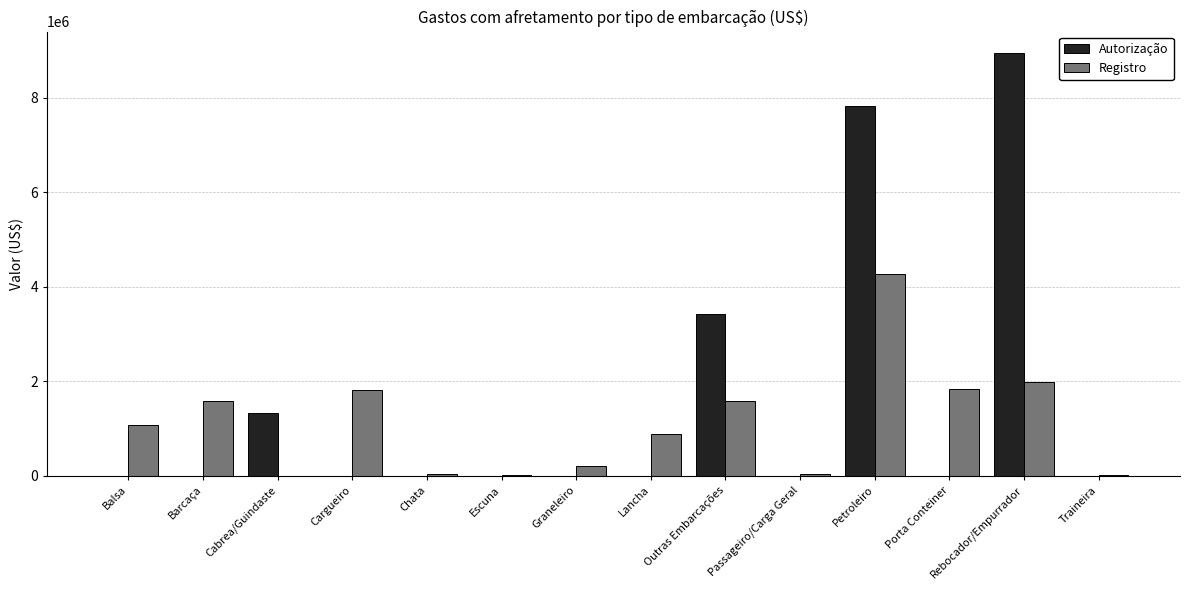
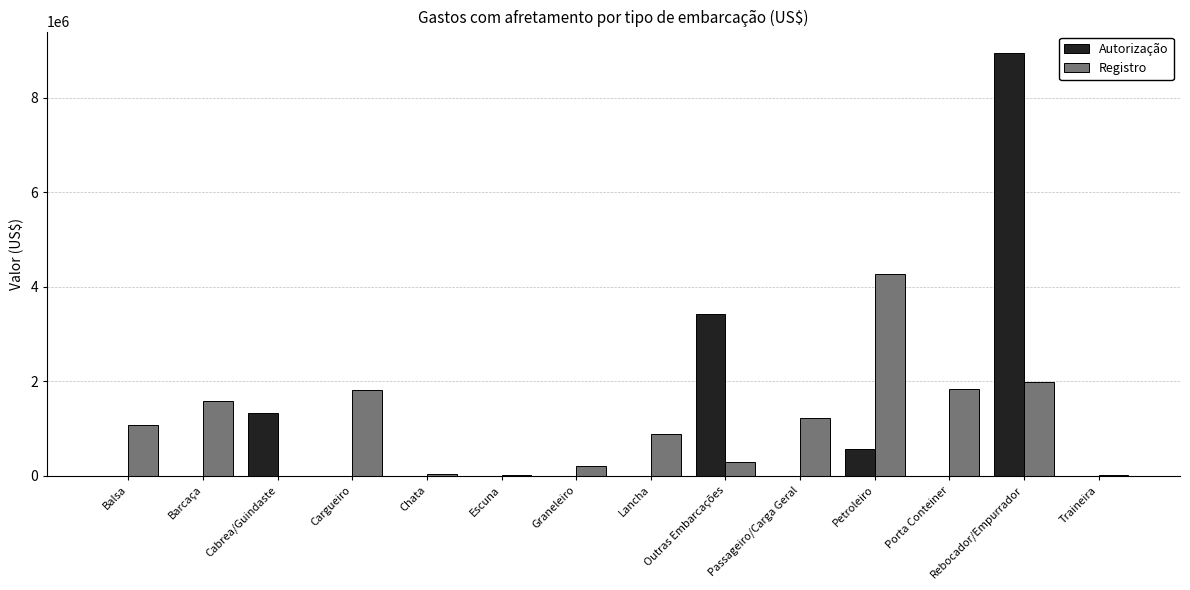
Registro, Outras Embarcações: 1600000 -> 300000
Registro, Passageiro/Carga Geral: 0 -> 1200000
Autorização, Petroleiro: 7800000 -> 600000
